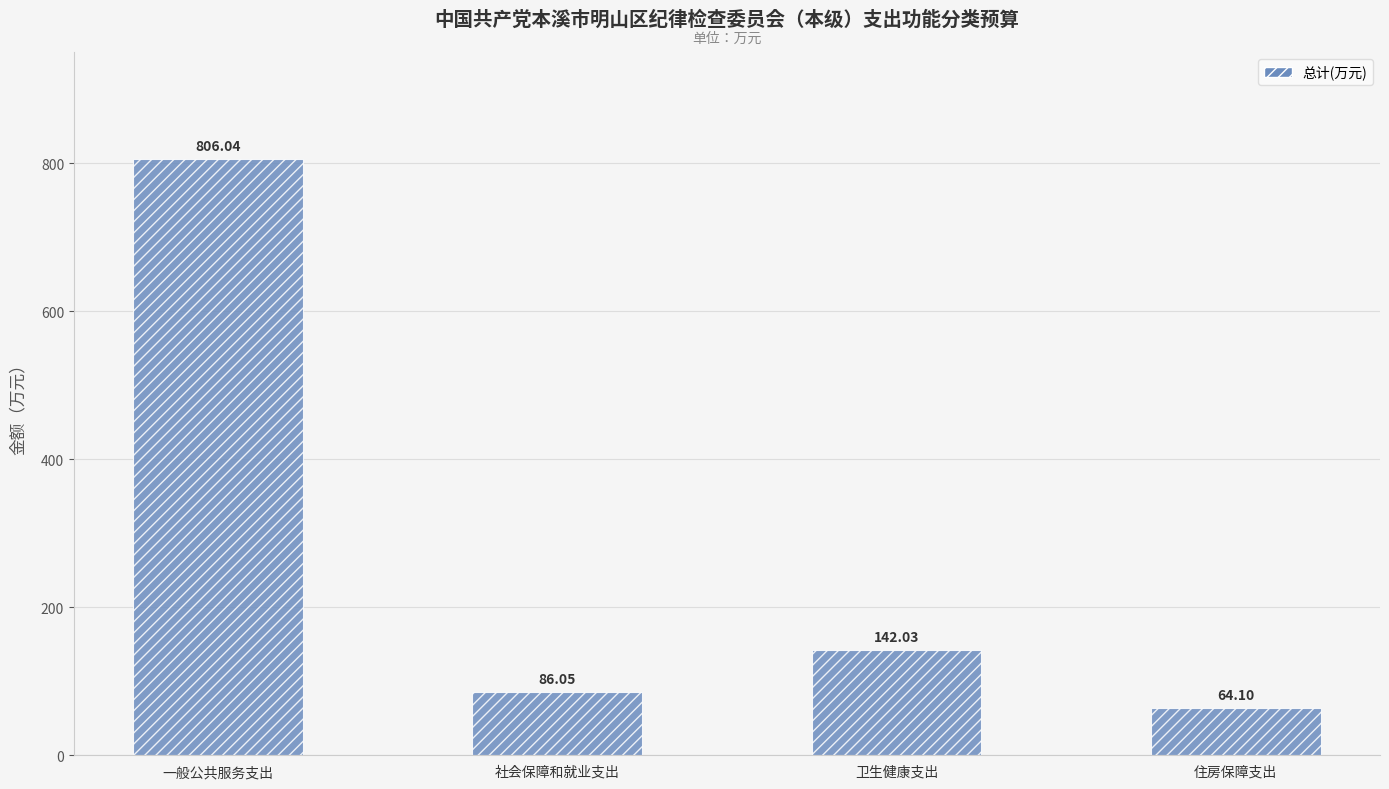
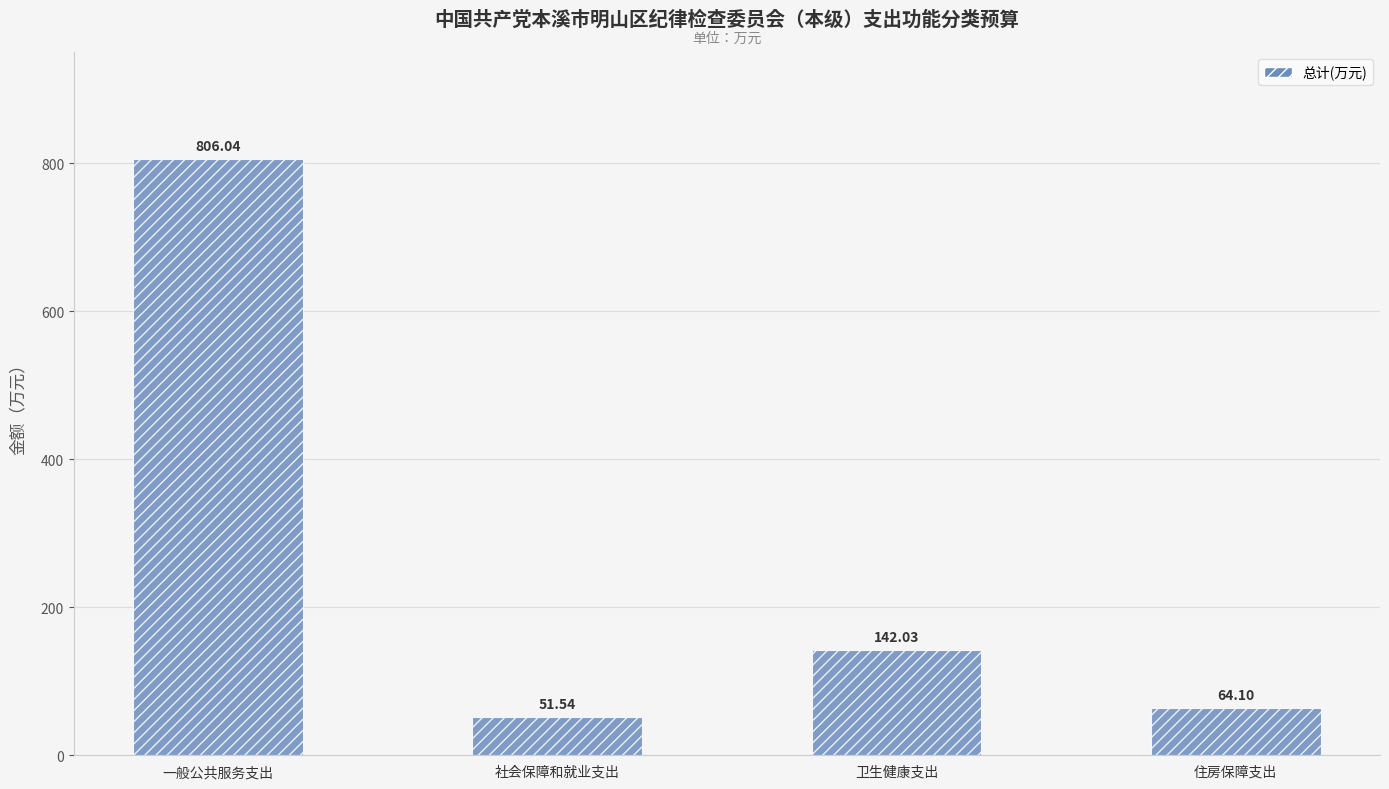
社会保障和就业支出: 86.05 -> 51.54
